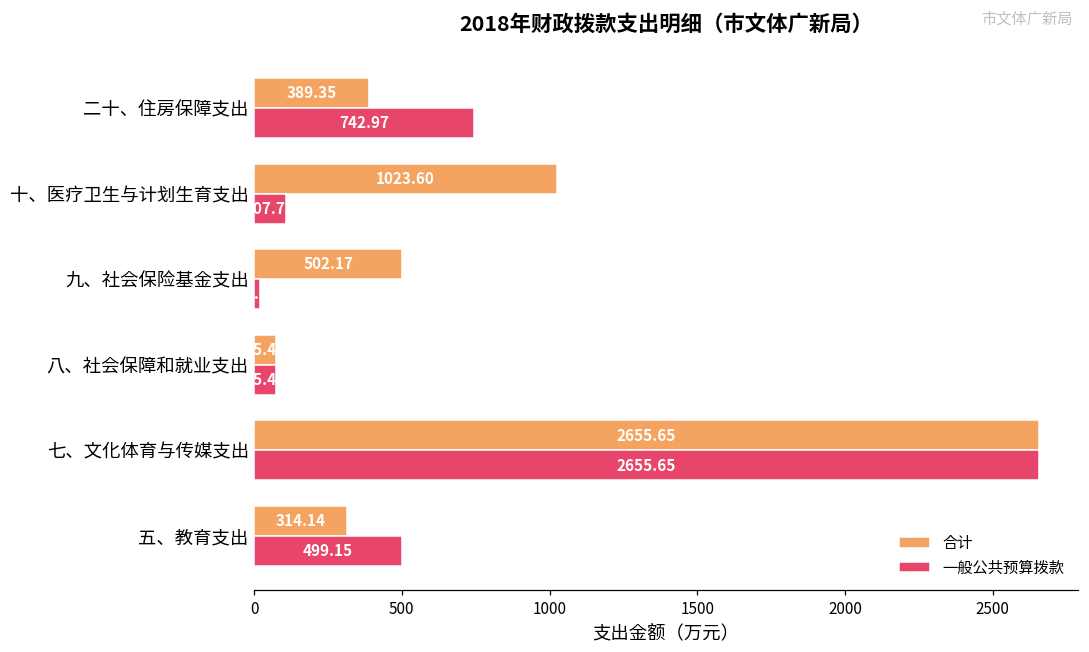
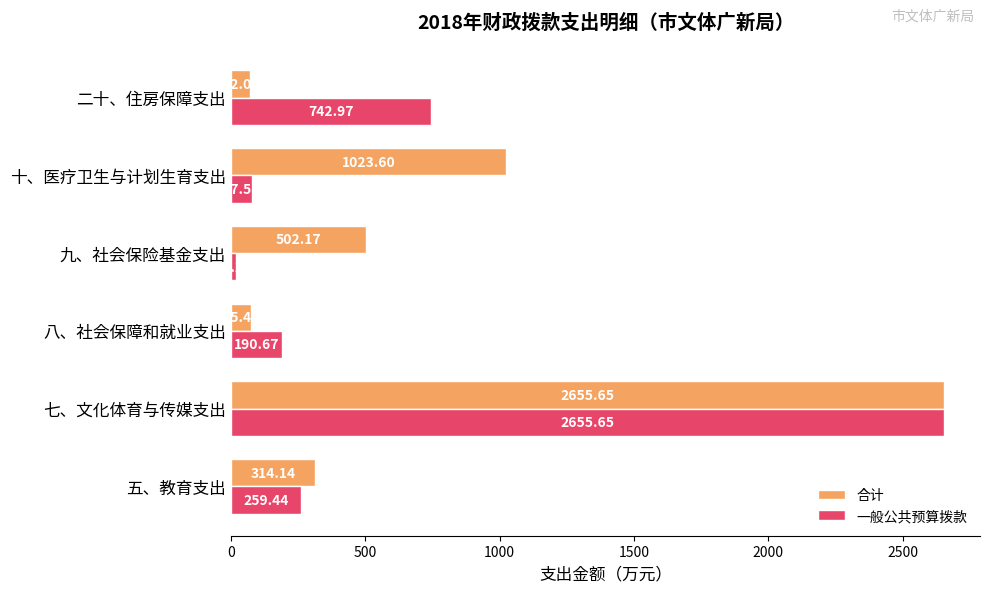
合计, 二十、住房保障支出: 390 -> 70
一般公共预算拨款, 十、医疗卫生与计划生育支出: 110 -> 80
一般公共预算拨款, 八、社会保障和就业支出: 80 -> 190
一般公共预算拨款, 五、教育支出: 499.15 -> 259.44
